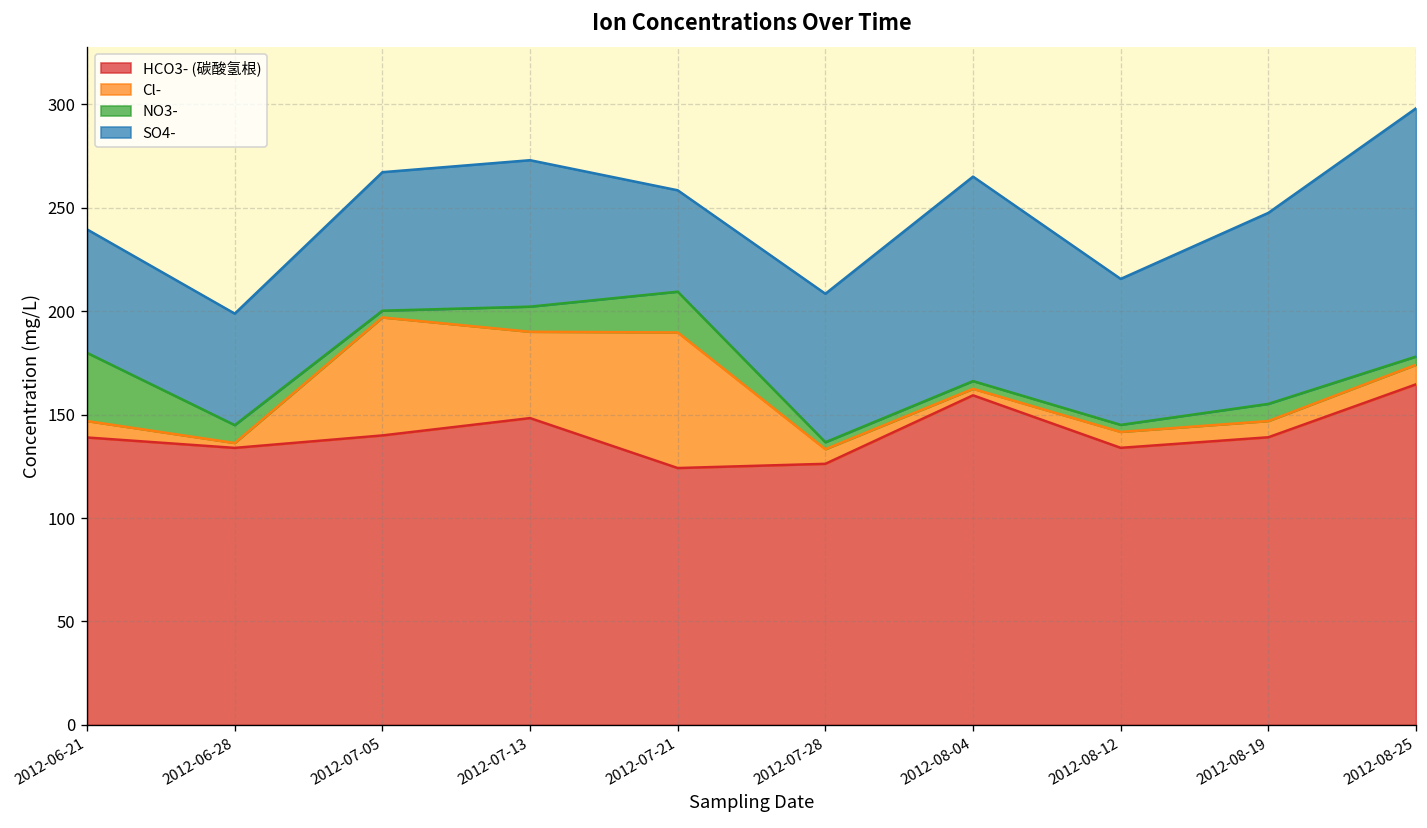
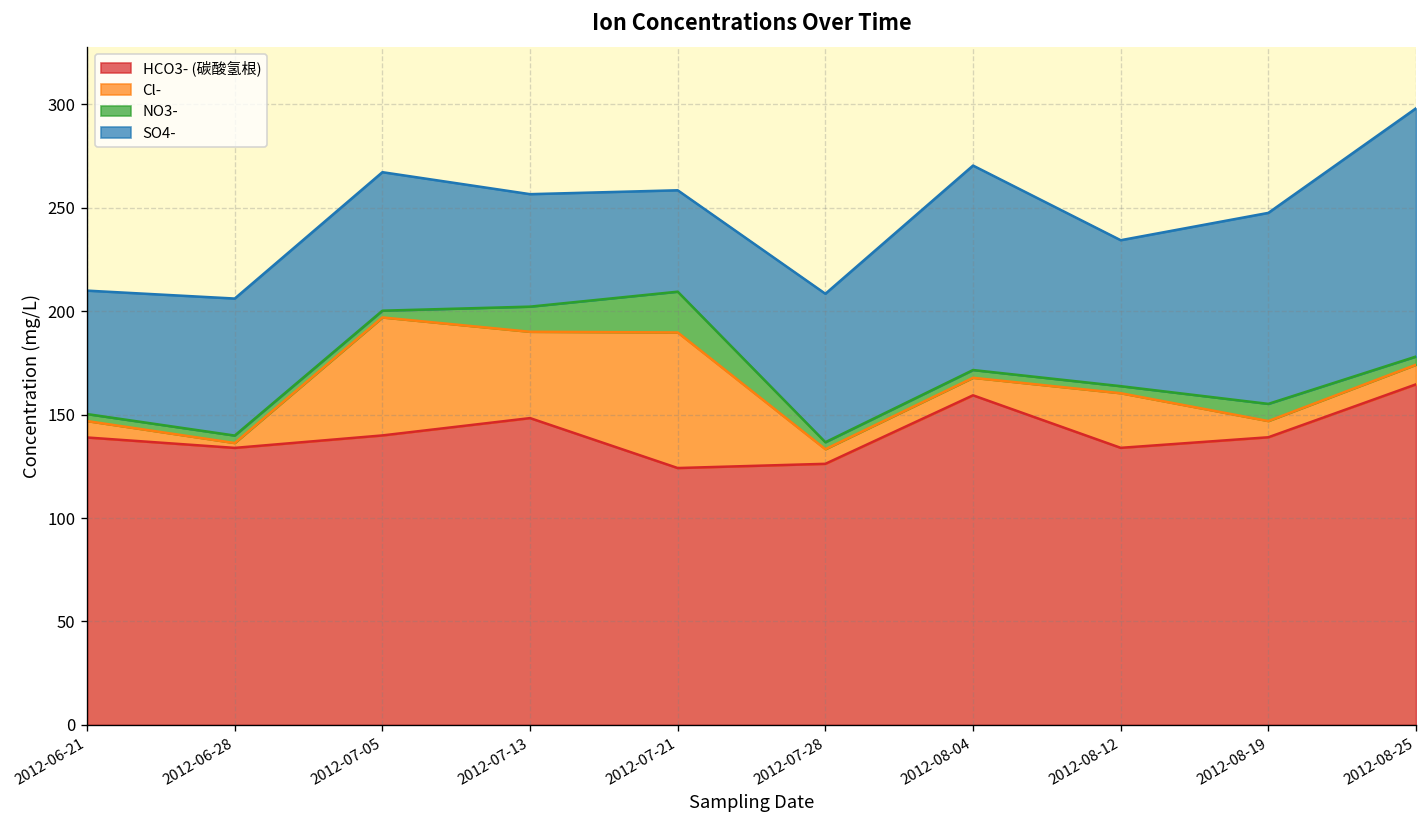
NO3-, 2012-06-21: 33 -> 3
NO3-, 2012-06-28: 9 -> 4
SO4-, 2012-06-28: 54 -> 66
SO4-, 2012-07-13: 71 -> 54
Cl-, 2012-08-04: 3 -> 8
Cl-, 2012-08-12: 8 -> 26
